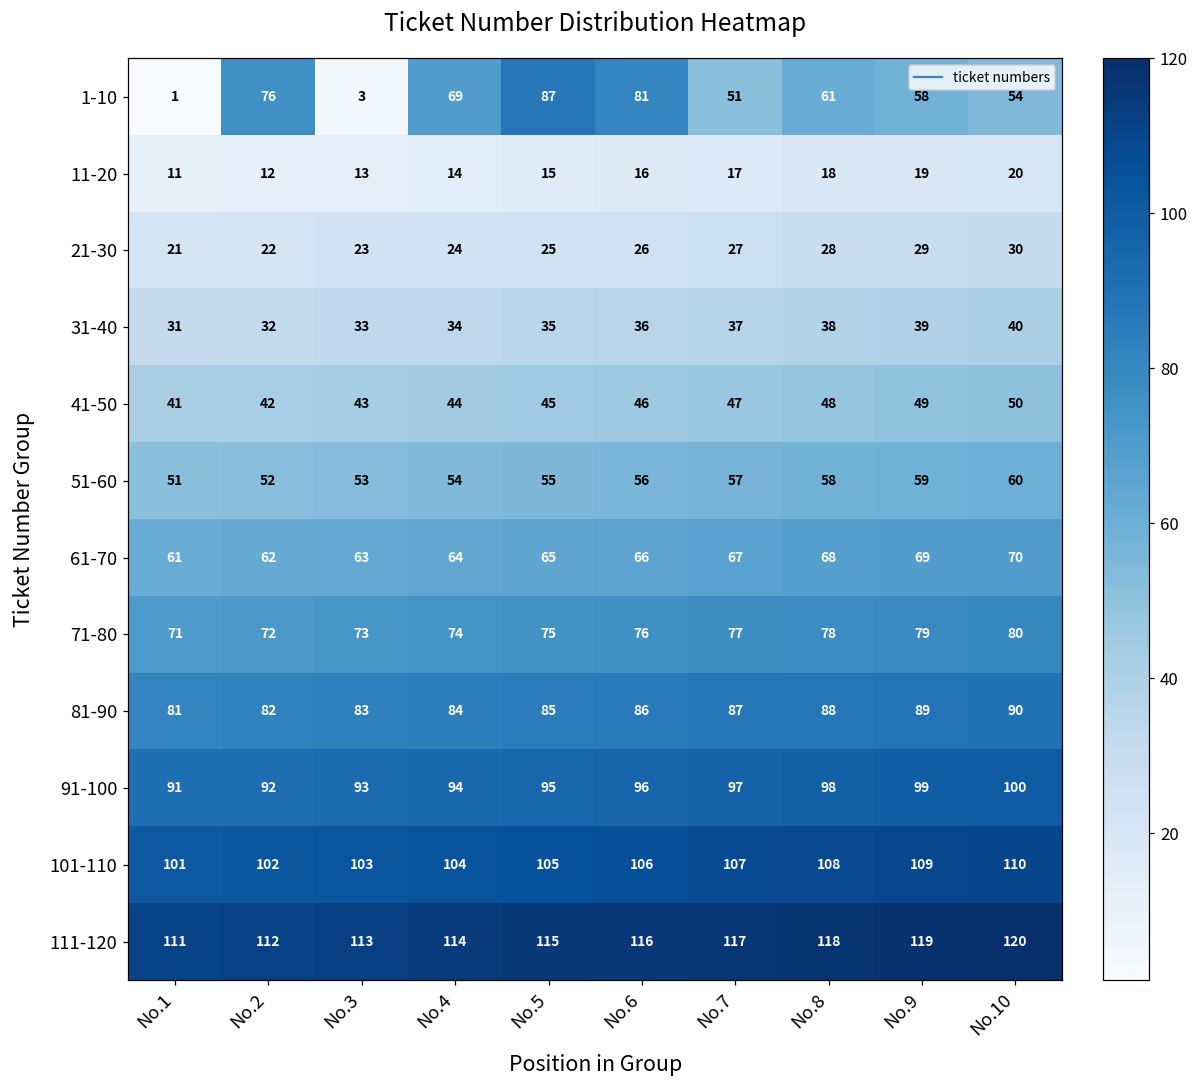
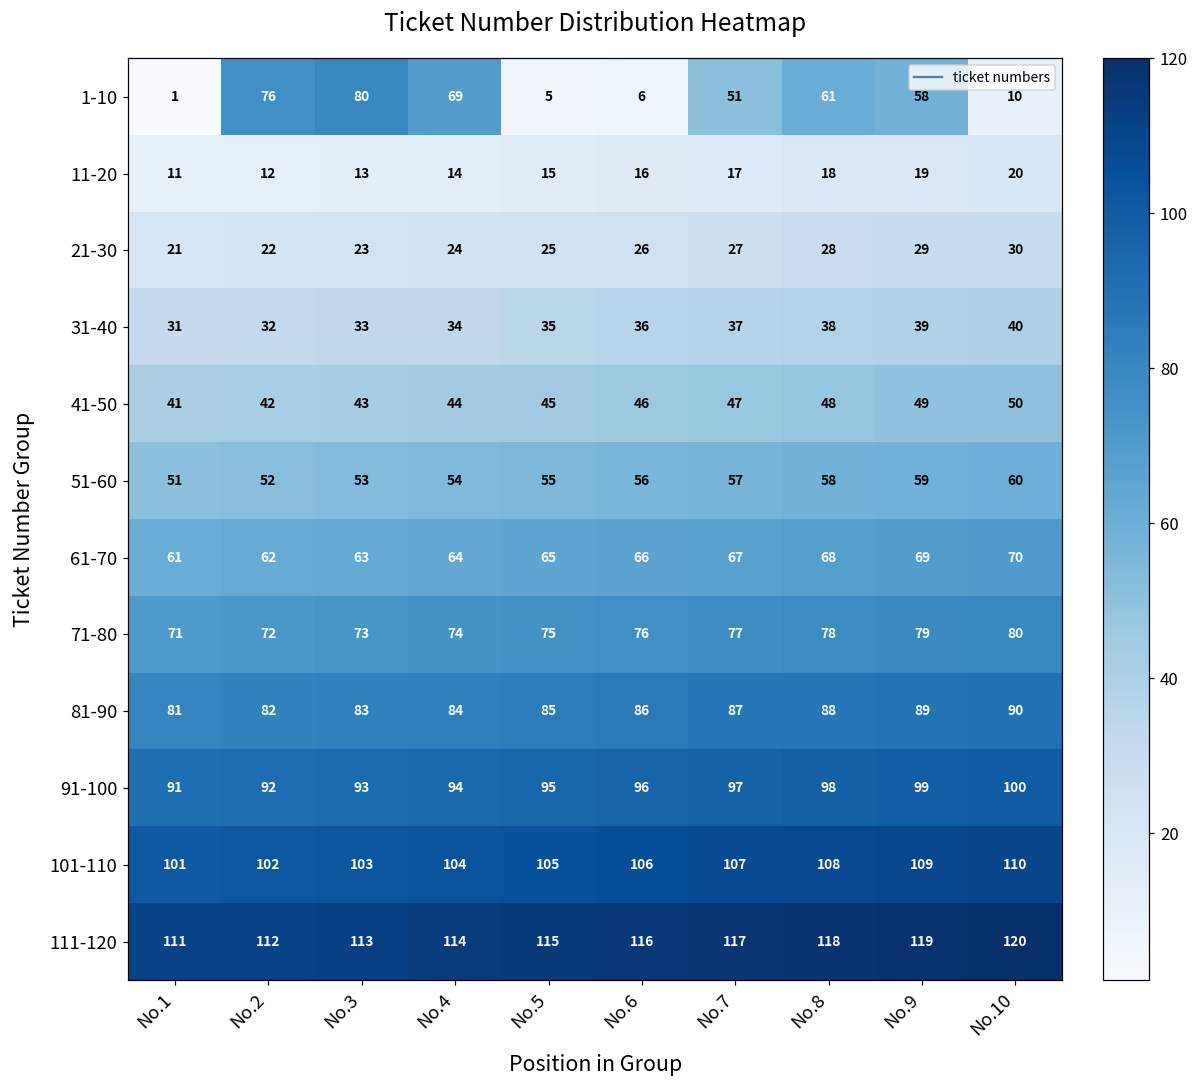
1-10, No.3: 3 -> 80
1-10, No.5: 87 -> 5
1-10, No.6: 81 -> 6
1-10, No.10: 54 -> 10
